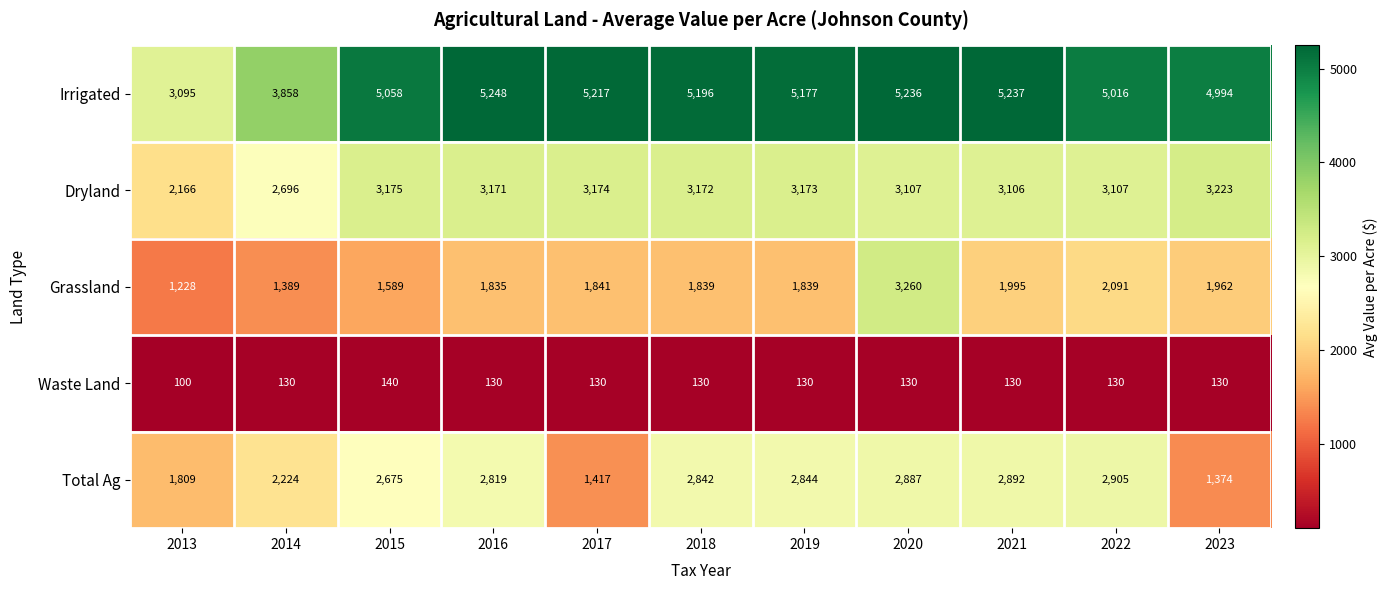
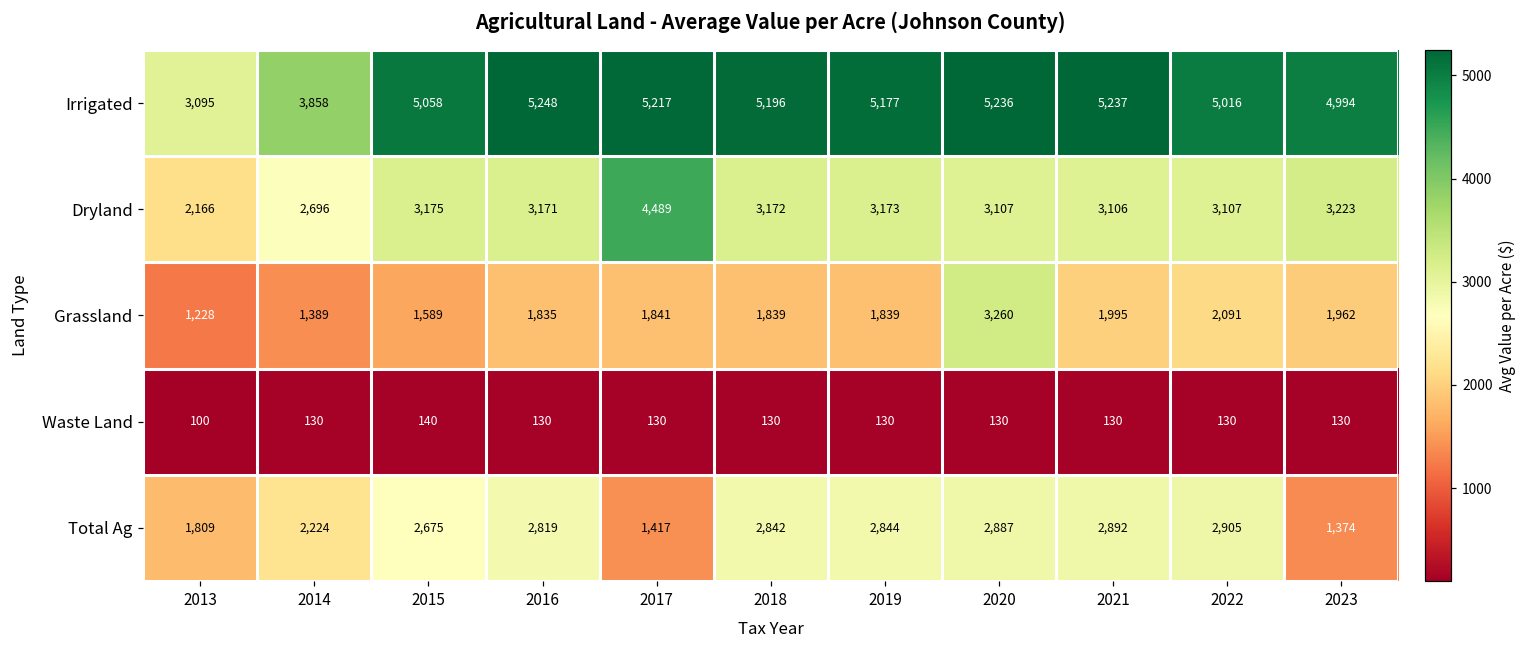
Dryland, 2017: 3,174 -> 4,489
